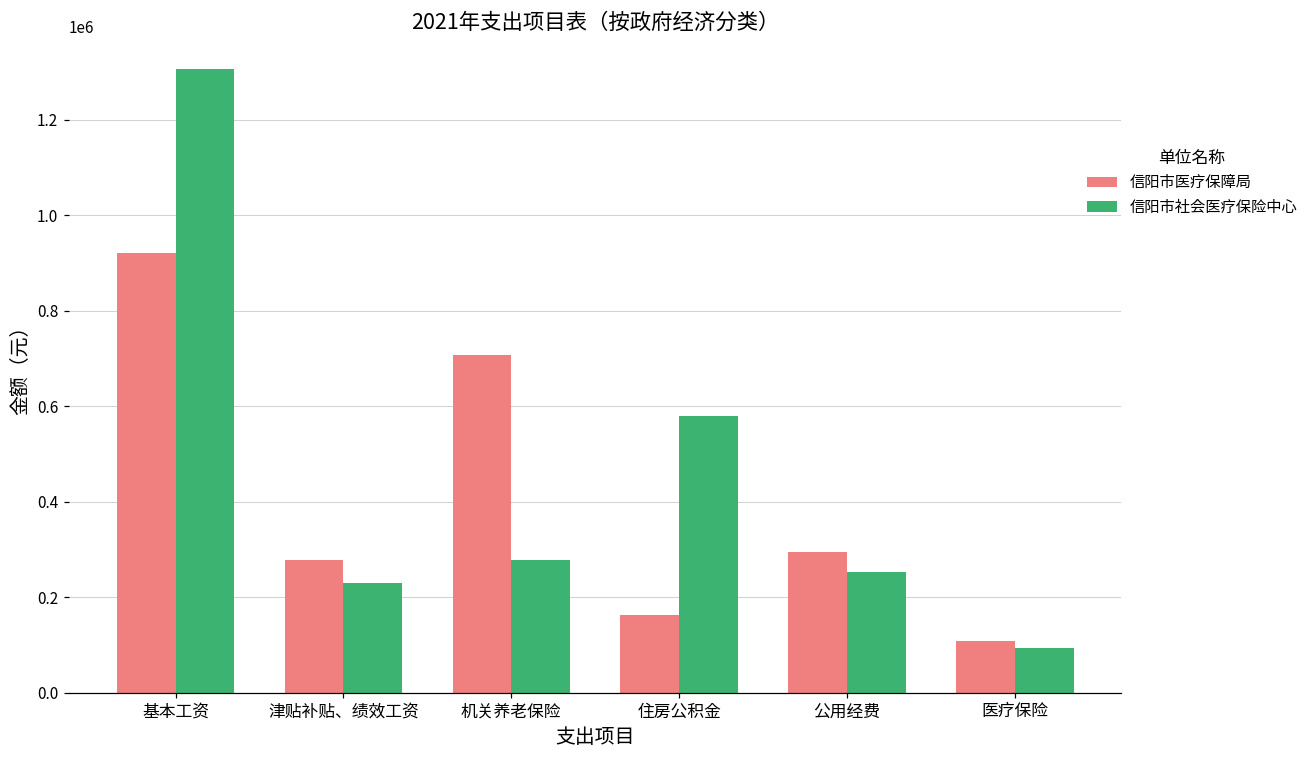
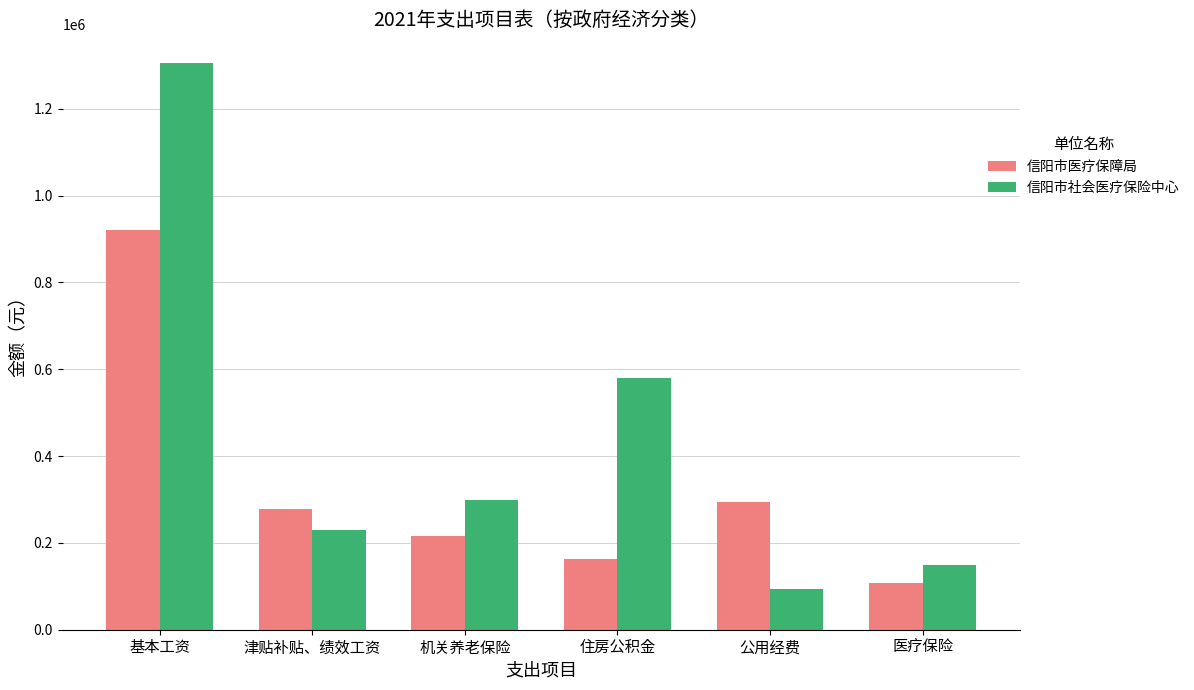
信阳市医疗保障局, 机关养老保险: 710000 -> 220000
信阳市社会医疗保险中心, 机关养老保险: 280000 -> 300000
信阳市社会医疗保险中心, 公用经费: 250000 -> 90000
信阳市社会医疗保险中心, 医疗保险: 90000 -> 150000
